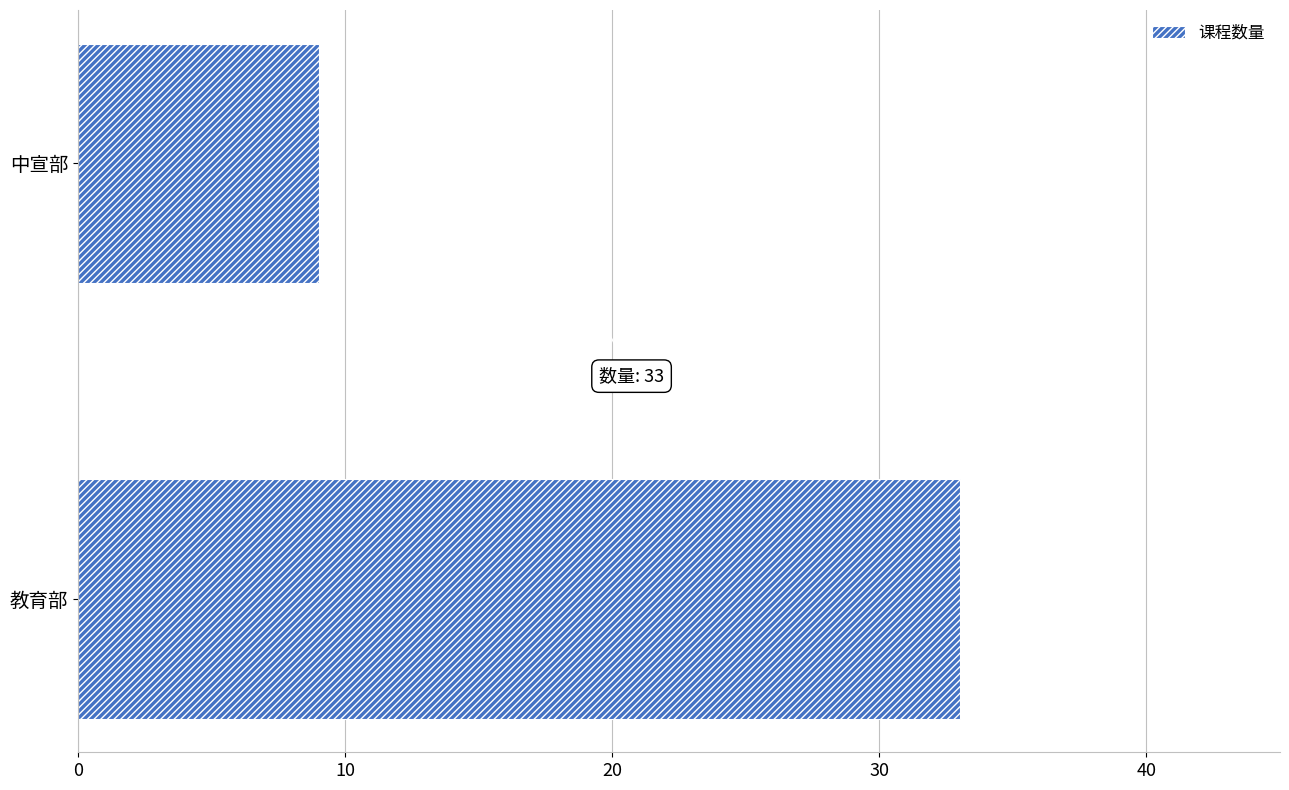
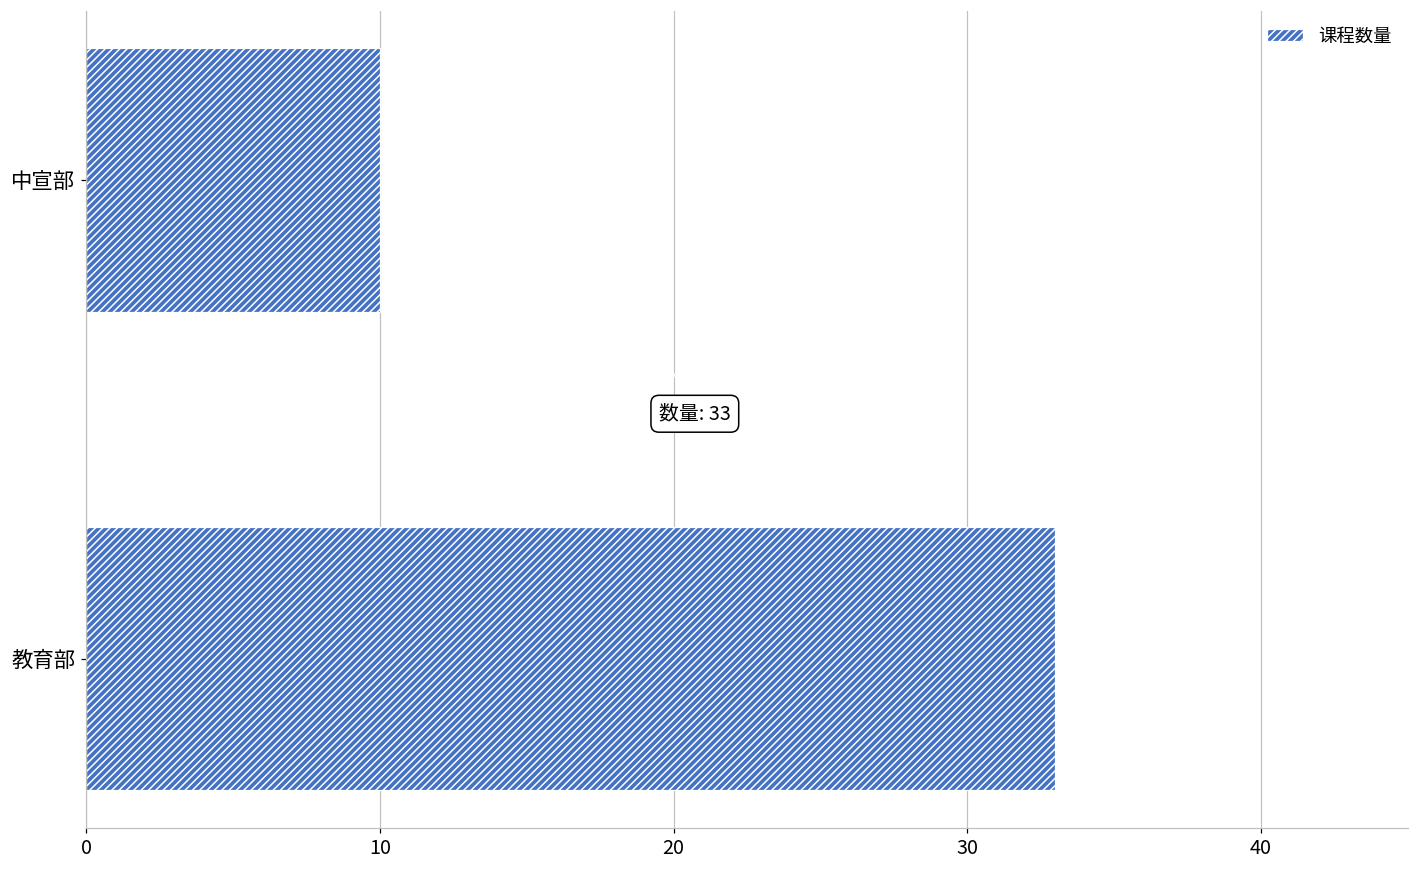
中宣部: 9 -> 10
